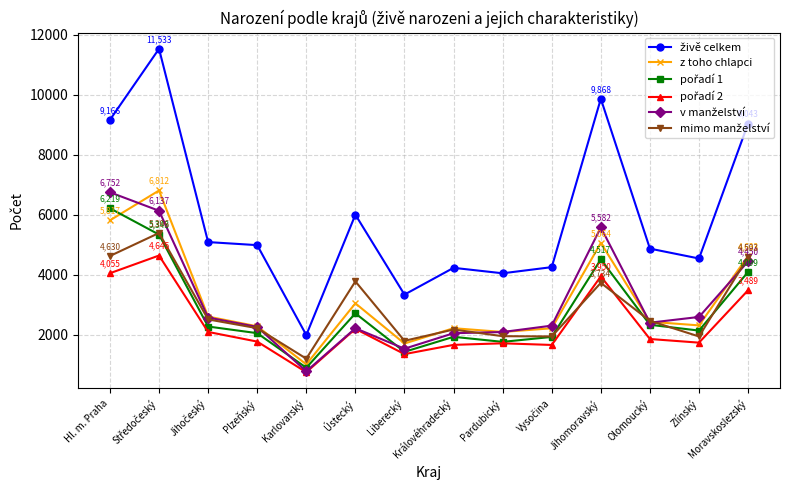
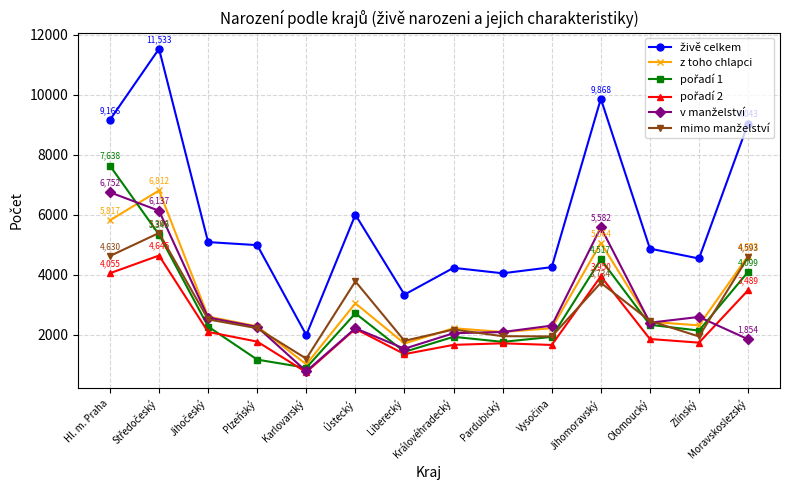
pořadí 1, Hl. m. Praha: 6,219 -> 7,638
pořadí 1, Plzeňský: 2100 -> 1200
v manželství, Moravskoslezský: 4,450 -> 1,854
